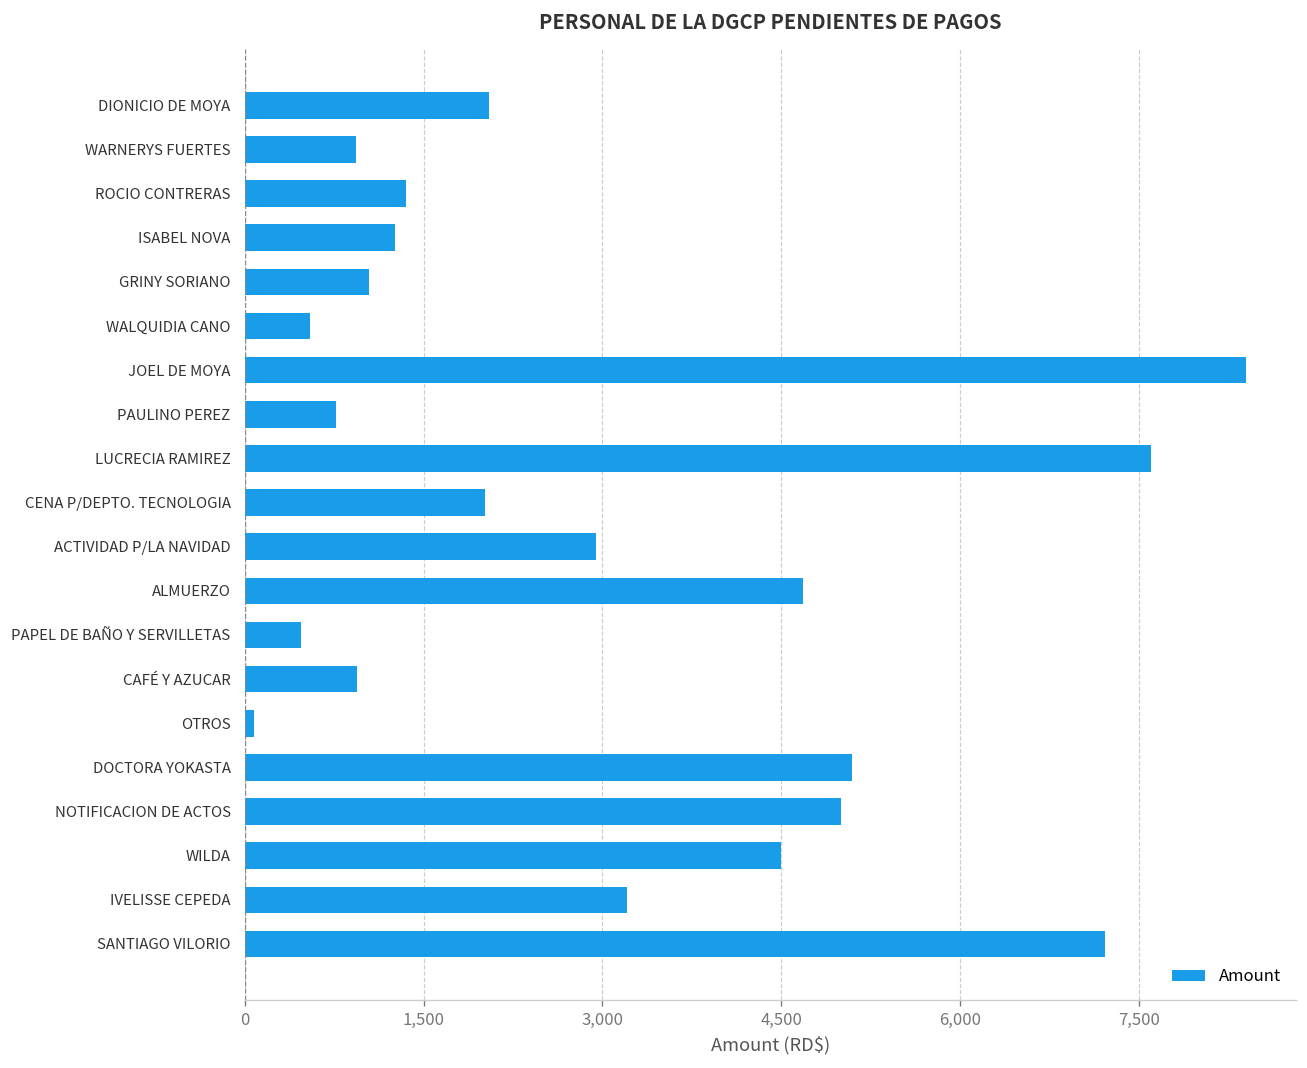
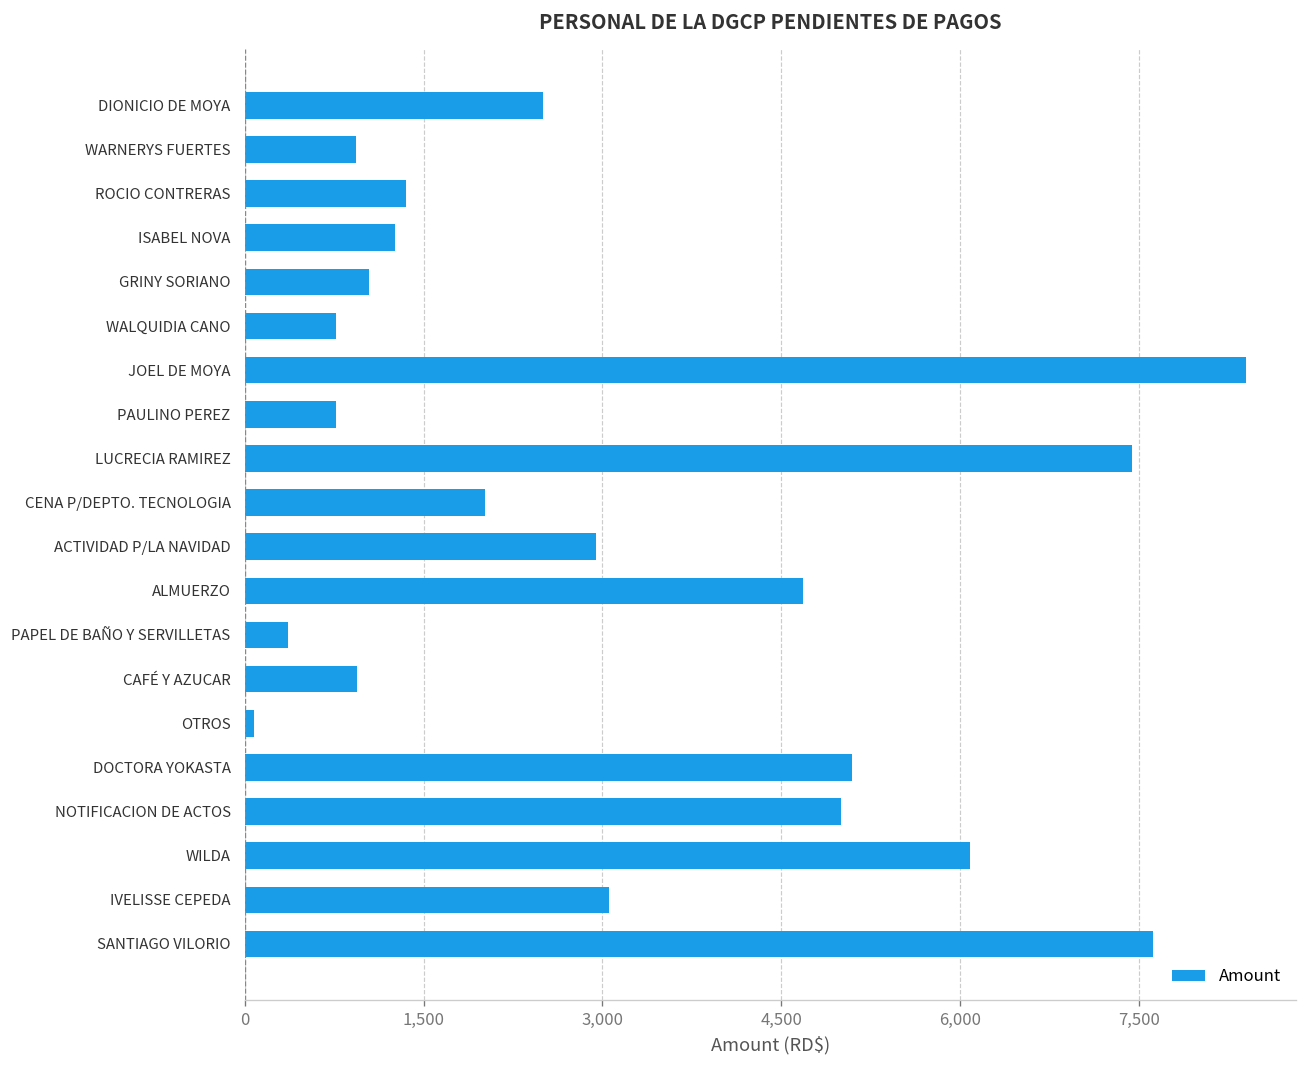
DIONICIO DE MOYA: 2,100 -> 2,500
WALQUIDIA CANO: 500 -> 800
LUCRECIA RAMIREZ: 7,600 -> 7,400
PAPEL DE BAÑO Y SERVILLETAS: 500 -> 400
WILDA: 4,500 -> 6,100
IVELISSE CEPEDA: 3,200 -> 3,100
SANTIAGO VILORIO: 7,200 -> 7,600
